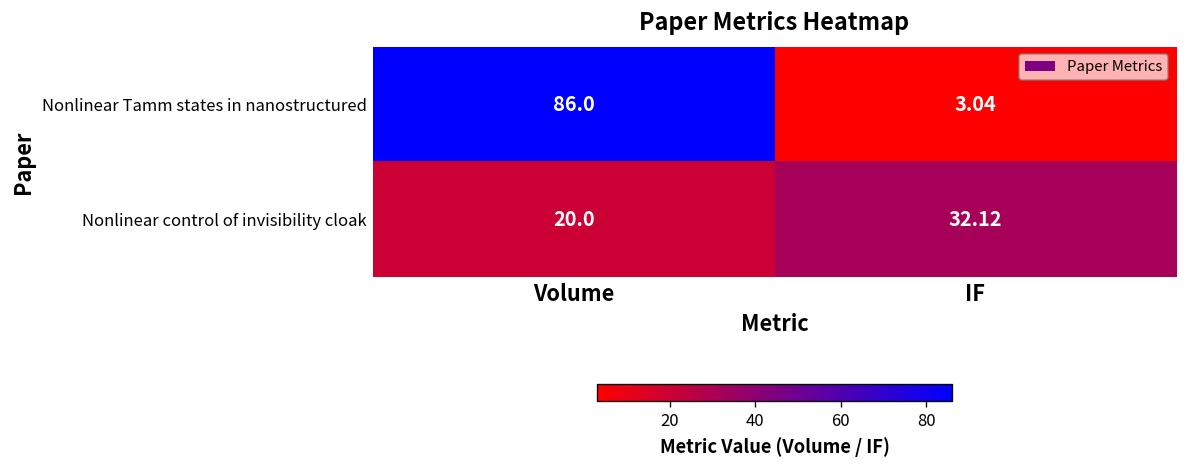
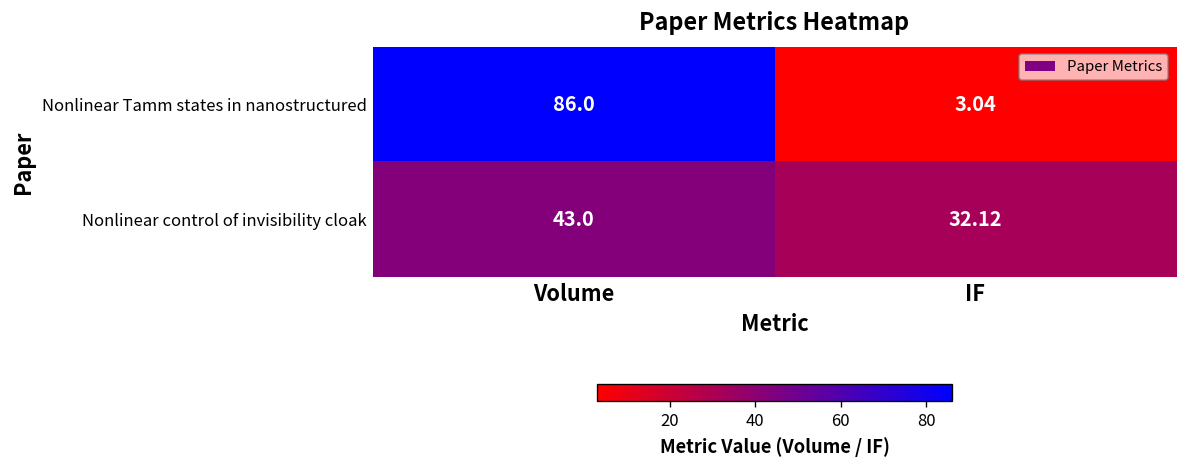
Nonlinear control of invisibility cloak, Volume: 20.0 -> 43.0
